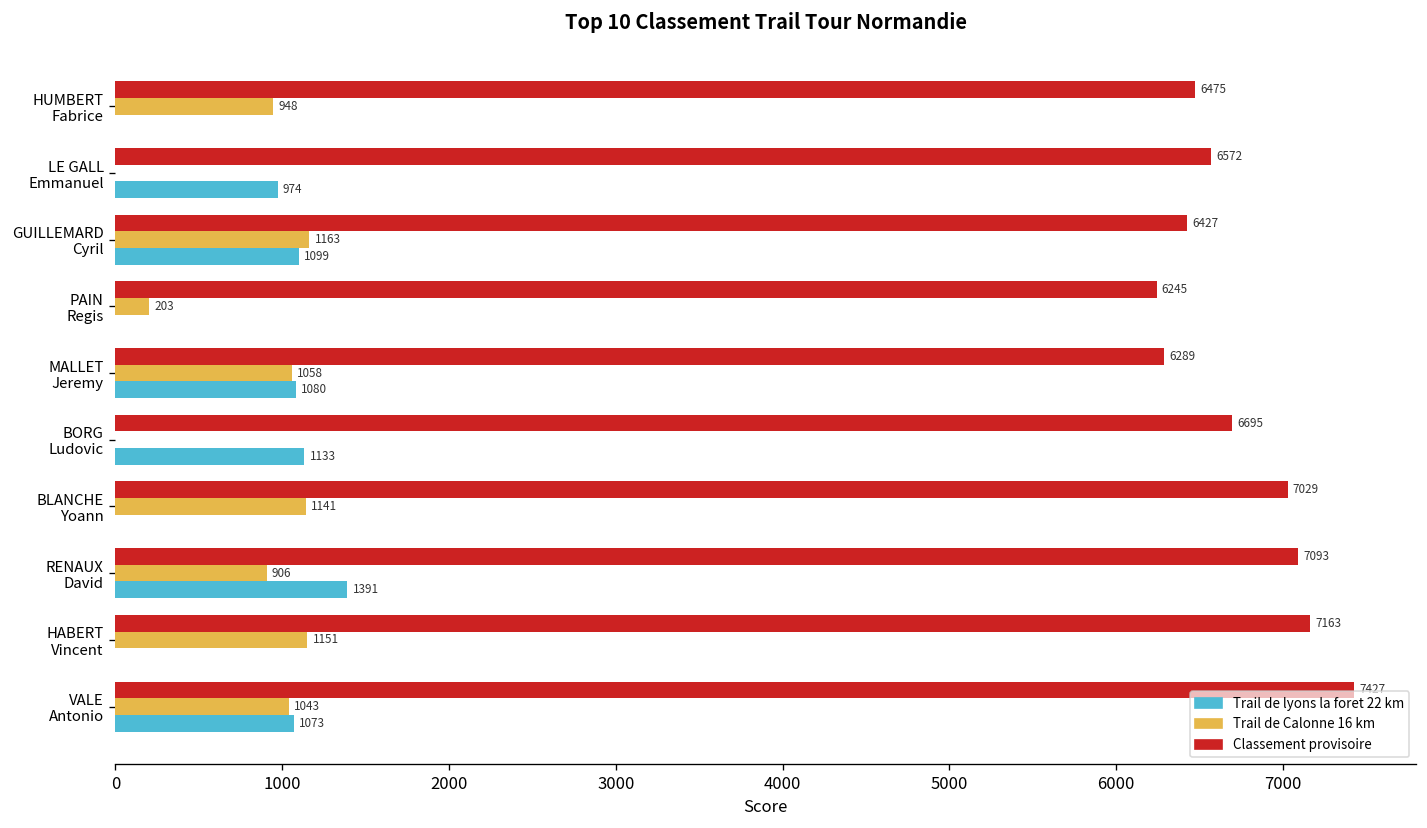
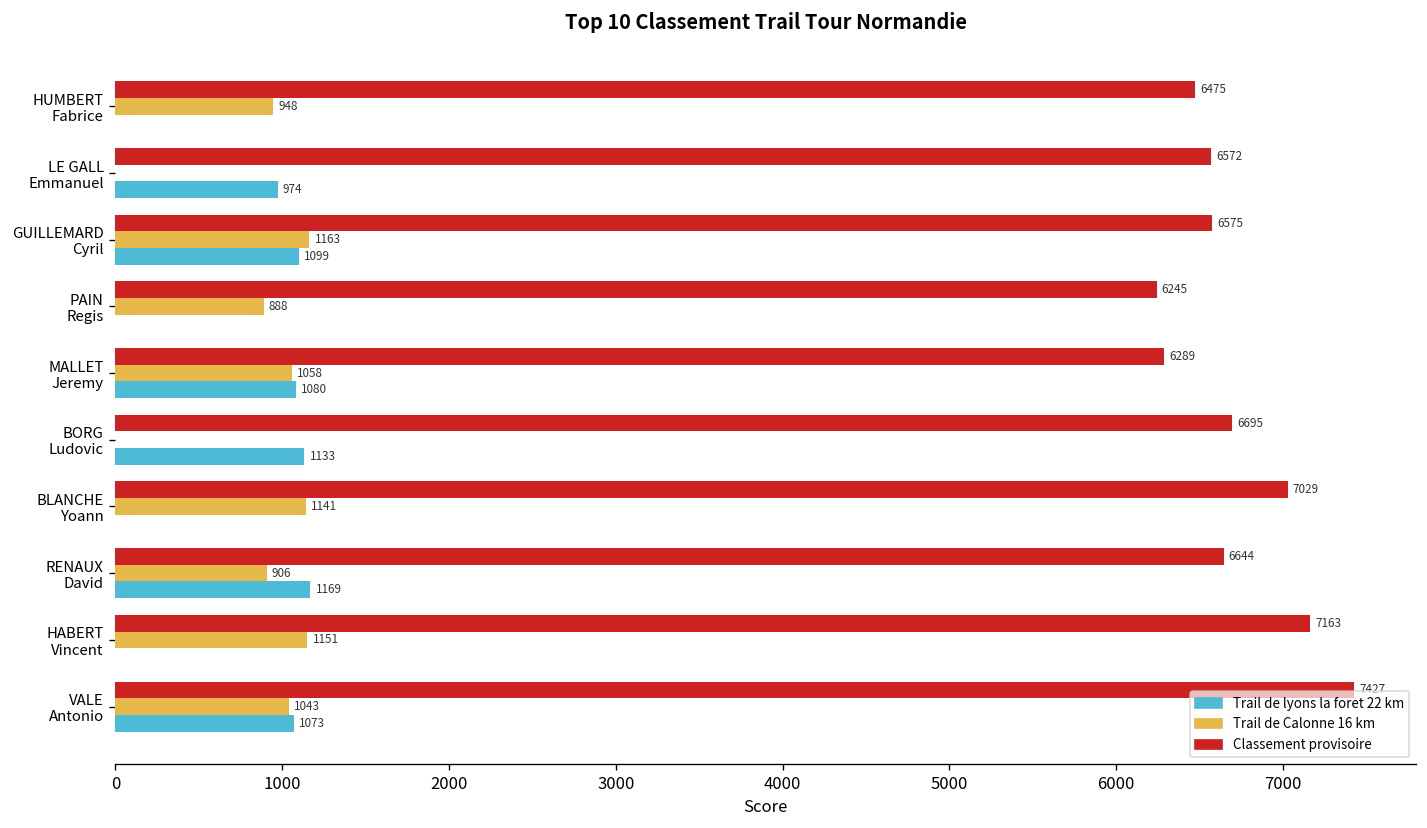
Classement provisoire, GUILLEMARD Cyril: 6427 -> 6575
Trail de Calonne 16 km, PAIN Regis: 203 -> 888
Classement provisoire, RENAUX David: 7093 -> 6644
Trail de lyons la foret 22 km, RENAUX David: 1391 -> 1169
